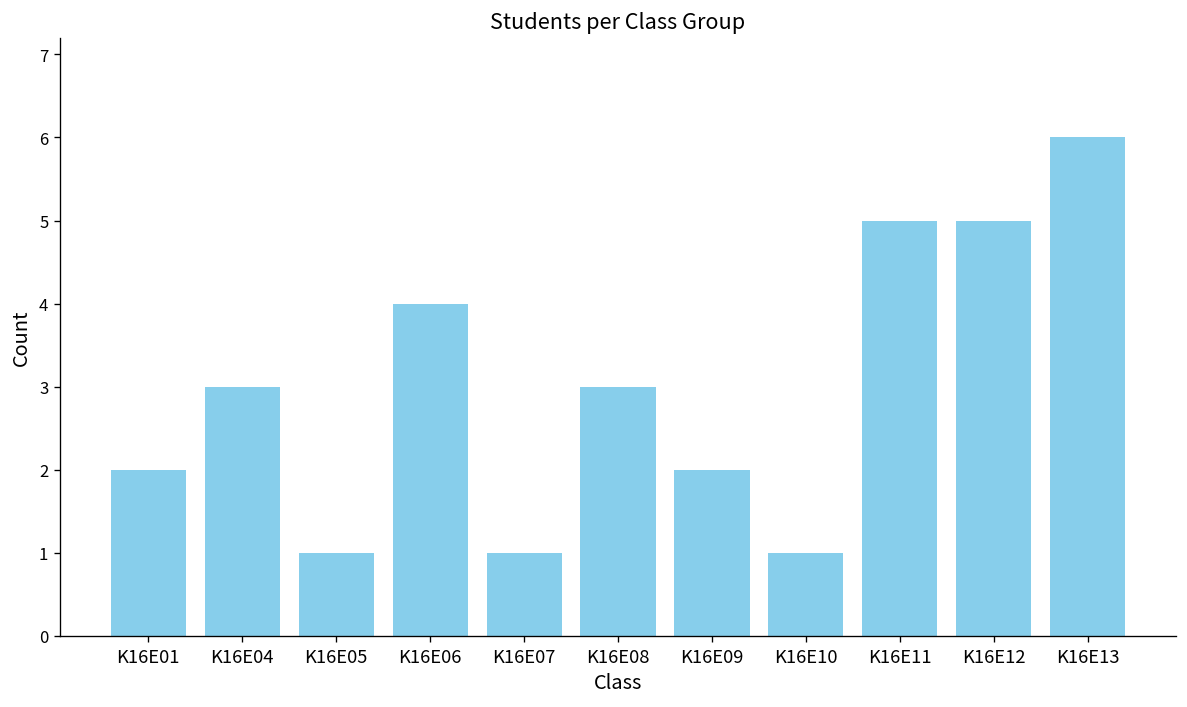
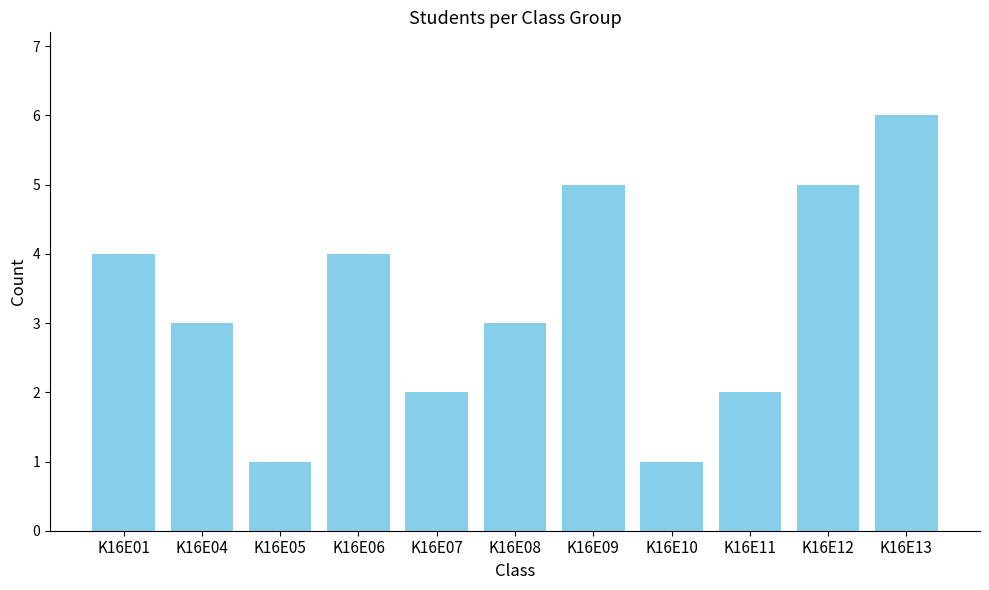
K16E01: 2 -> 4
K16E07: 1 -> 2
K16E09: 2 -> 5
K16E11: 5 -> 2
